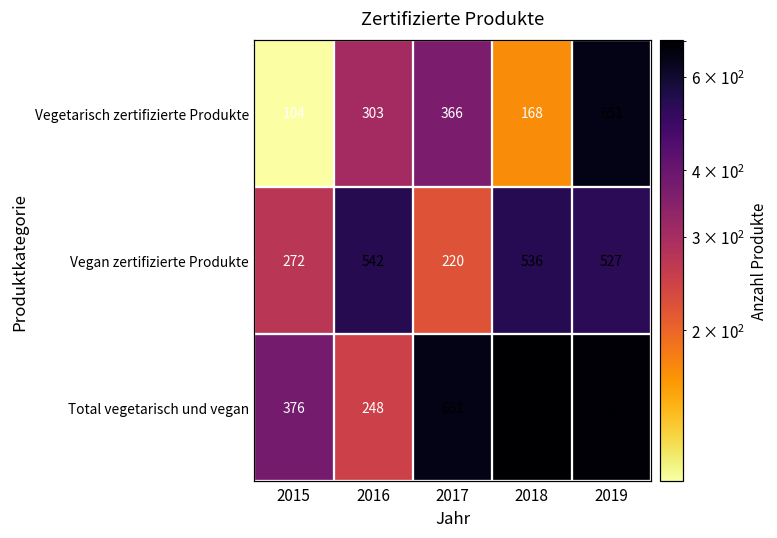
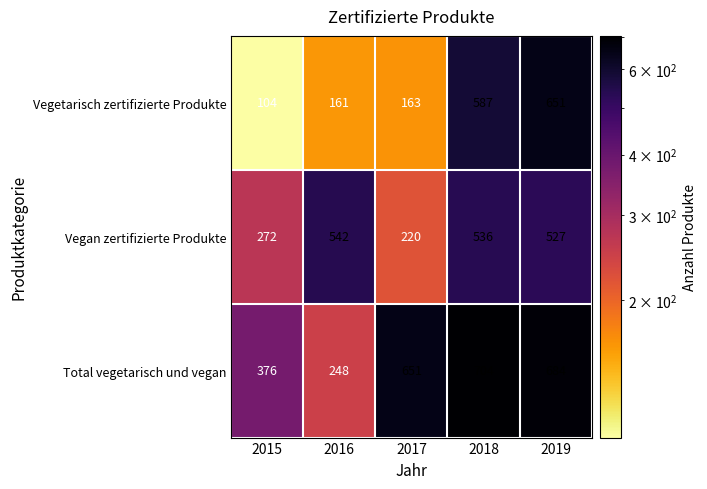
Vegetarisch zertifizierte Produkte, 2016: 303 -> 161
Vegetarisch zertifizierte Produkte, 2017: 366 -> 163
Vegetarisch zertifizierte Produkte, 2018: 168 -> 587
